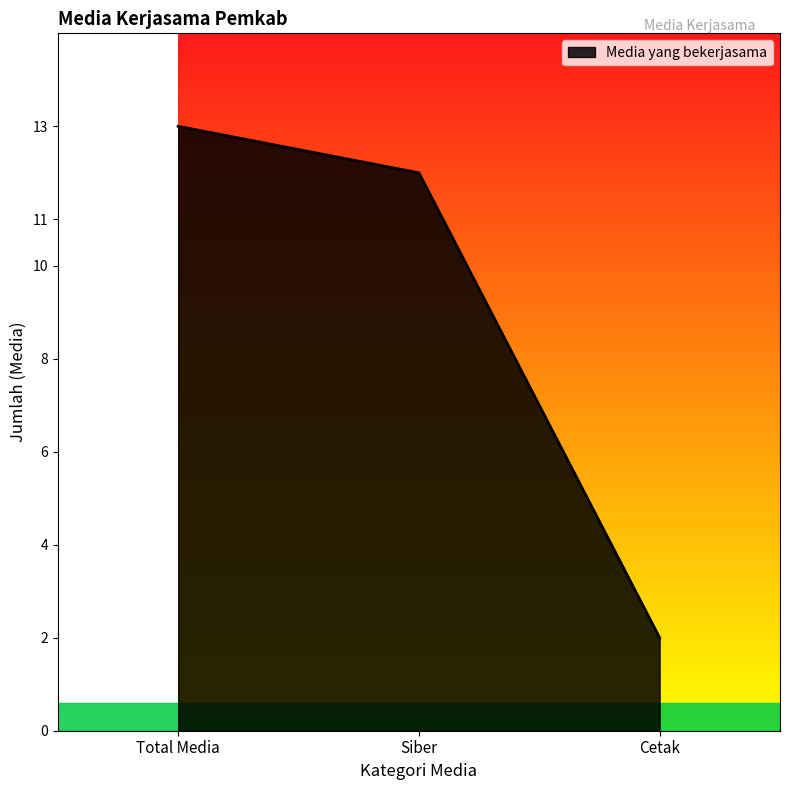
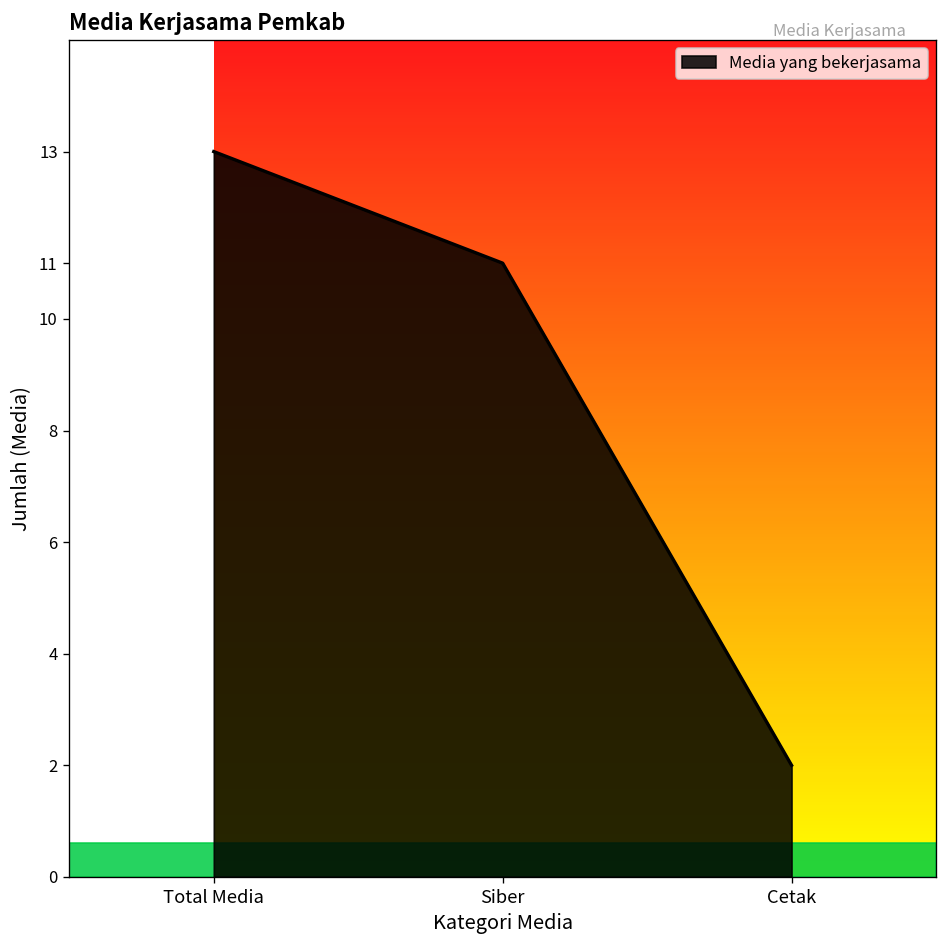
Siber: 12 -> 11
